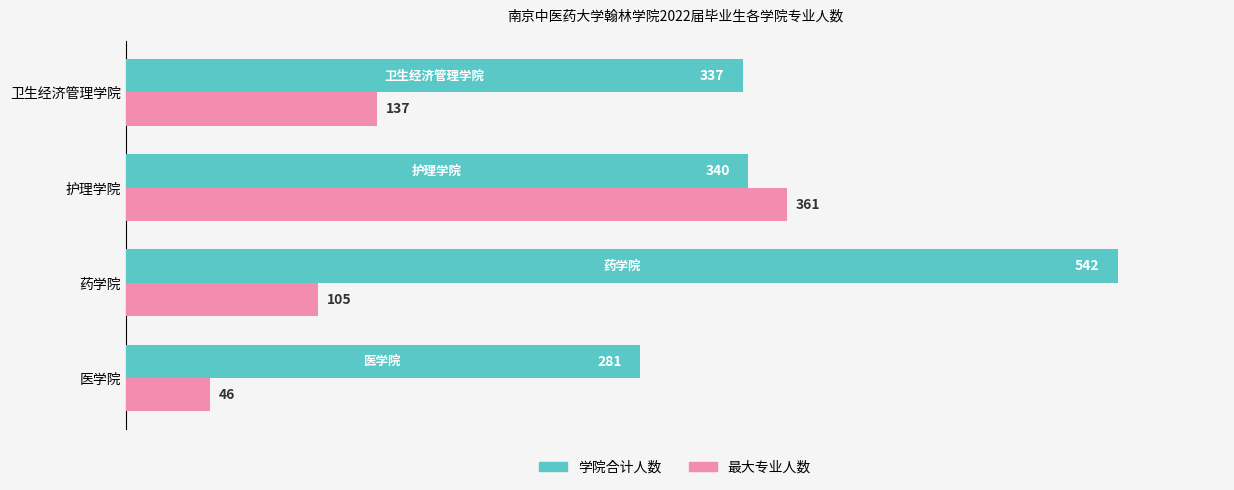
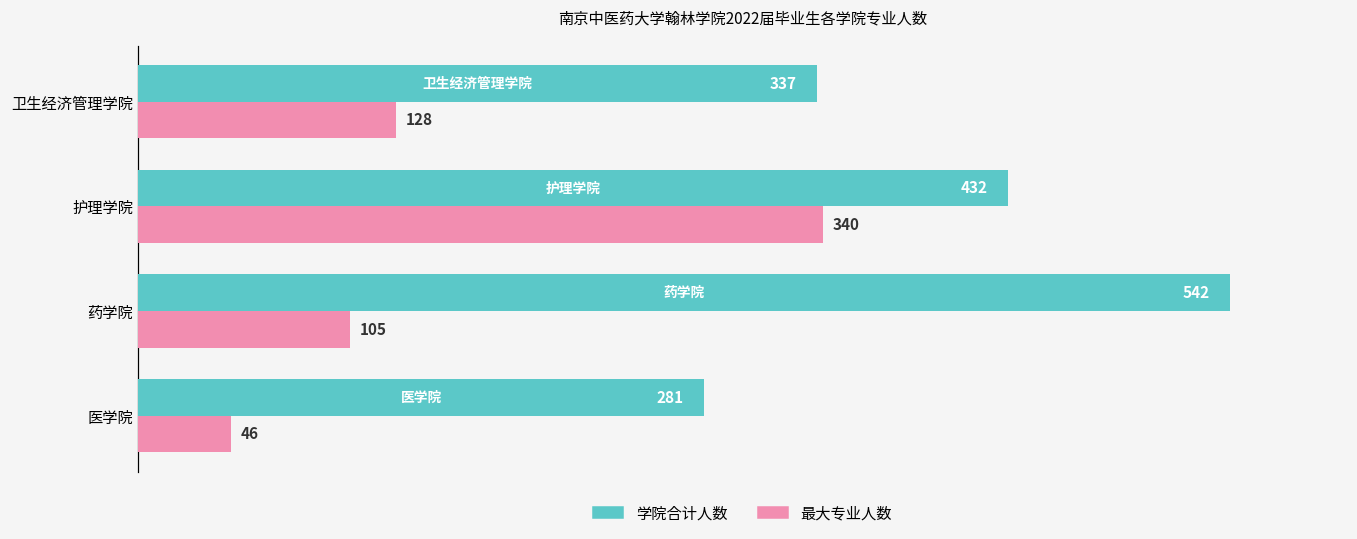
最大专业人数, 卫生经济管理学院: 137 -> 128
学院合计人数, 护理学院: 340 -> 432
最大专业人数, 护理学院: 361 -> 340
